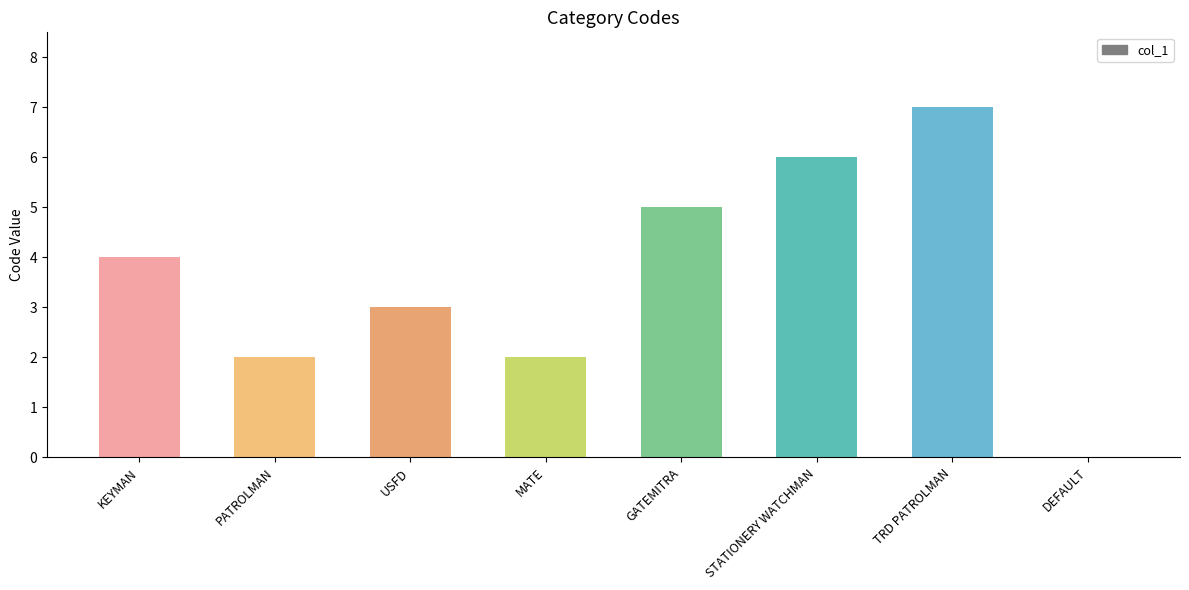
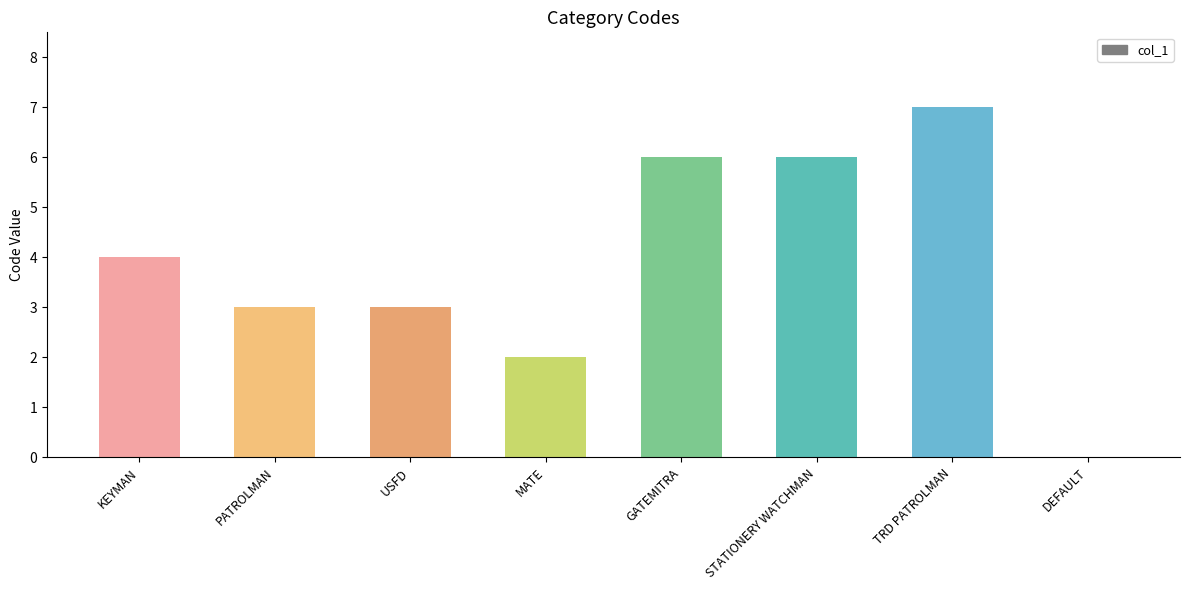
PATROLMAN: 2 -> 3
GATEMITRA: 5 -> 6
